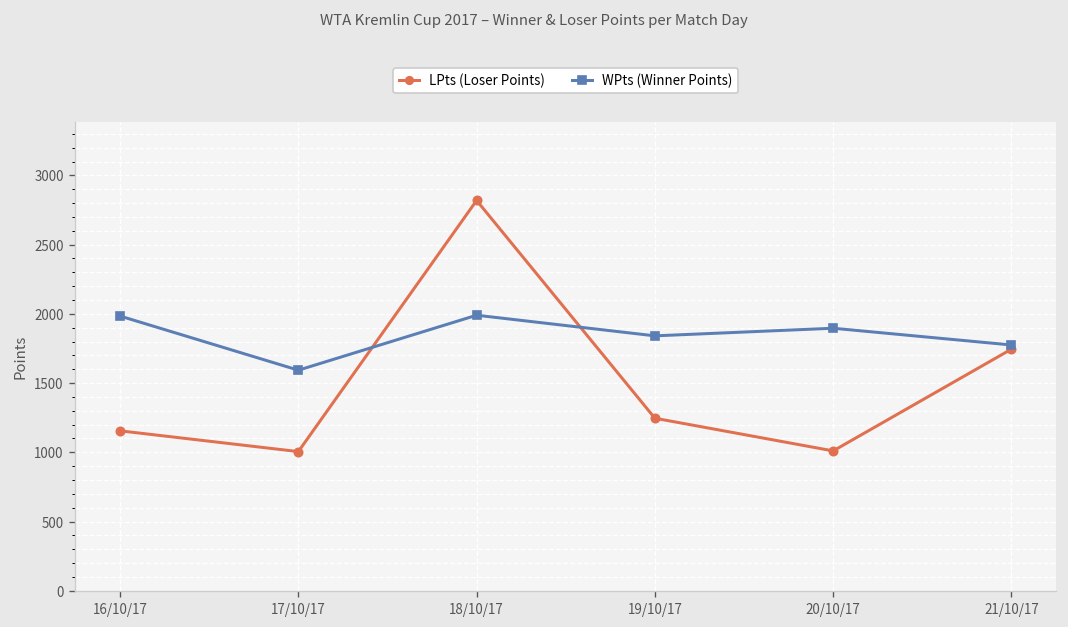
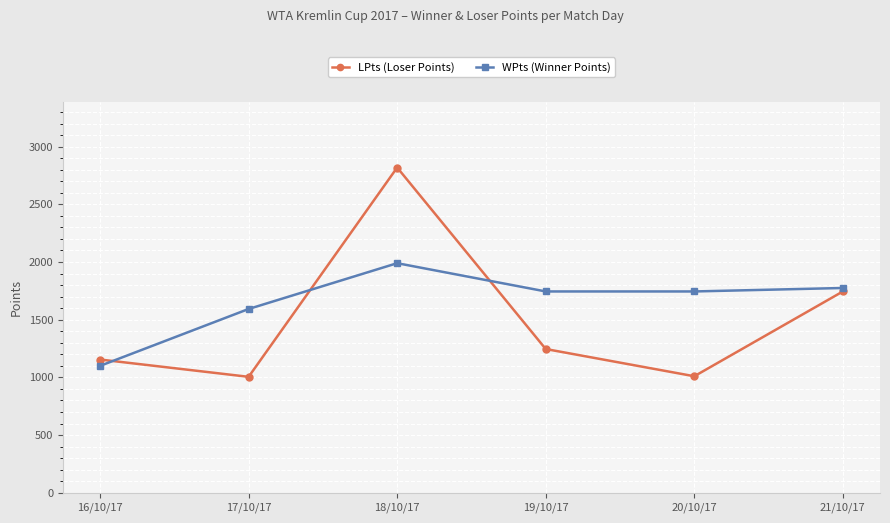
WPts (Winner Points), 16/10/17: 1980 -> 1100
WPts (Winner Points), 19/10/17: 1840 -> 1750
WPts (Winner Points), 20/10/17: 1900 -> 1750
